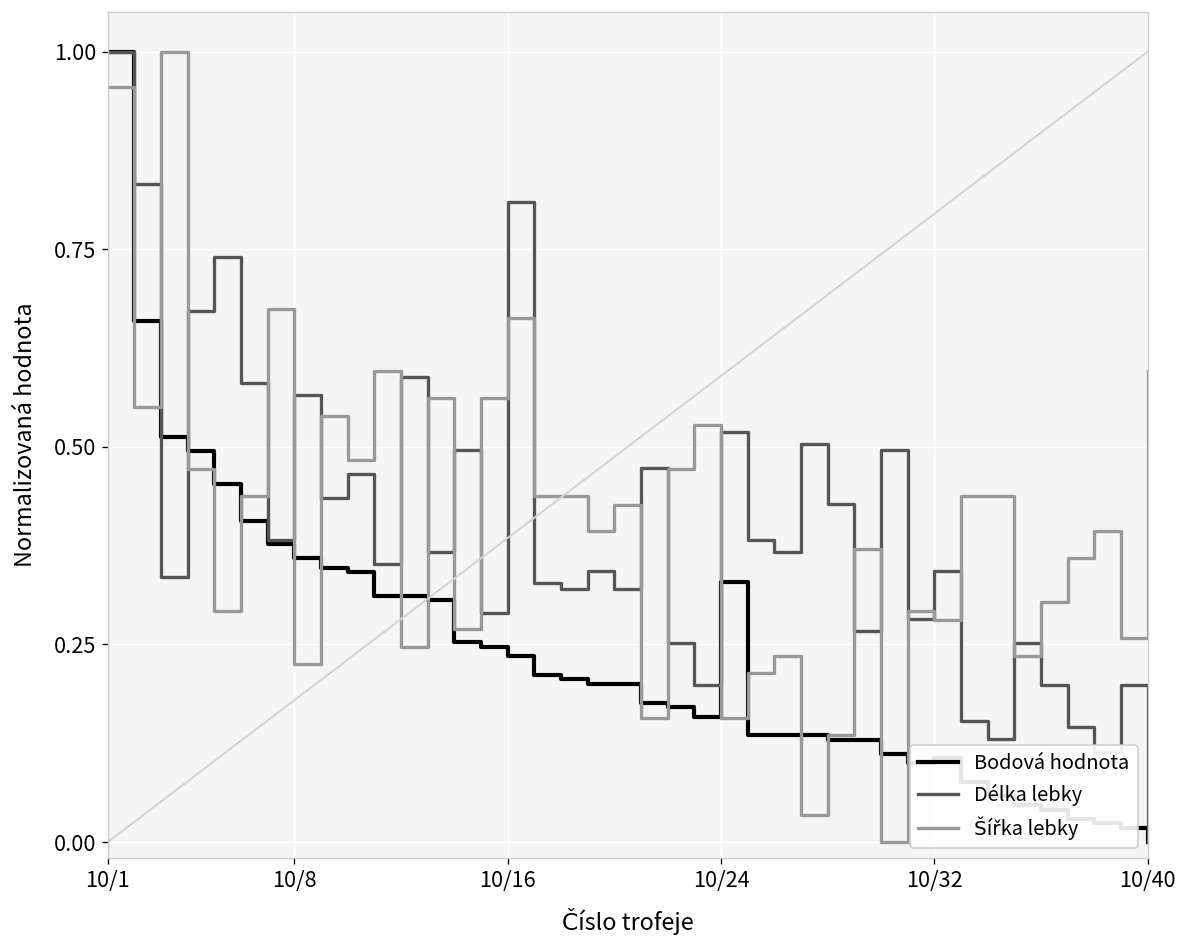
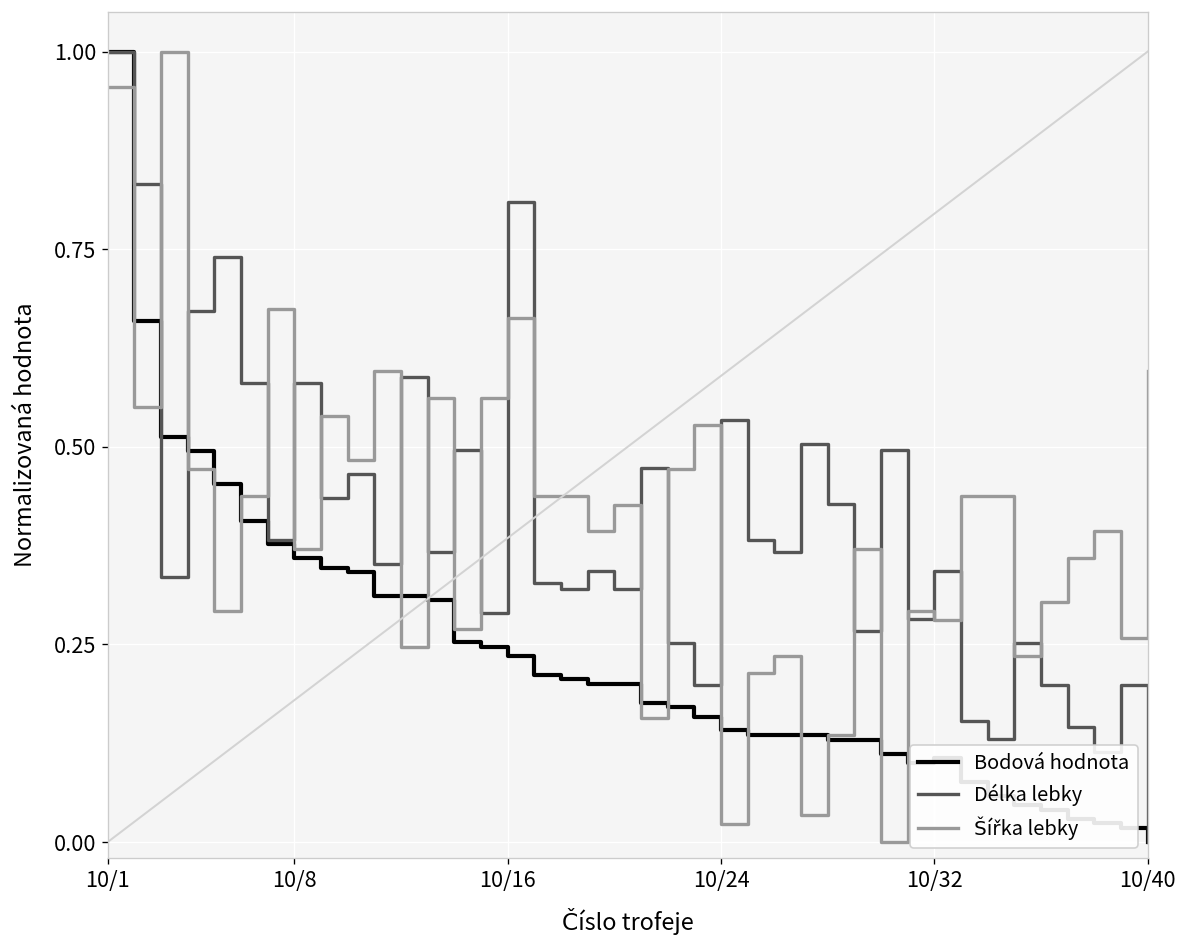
Délka lebky, 10/8: 0.56 -> 0.58
Šířka lebky, 10/8: 0.22 -> 0.37
Bodová hodnota, 10/24: 0.33 -> 0.14
Délka lebky, 10/24: 0.52 -> 0.53
Šířka lebky, 10/24: 0.16 -> 0.02
